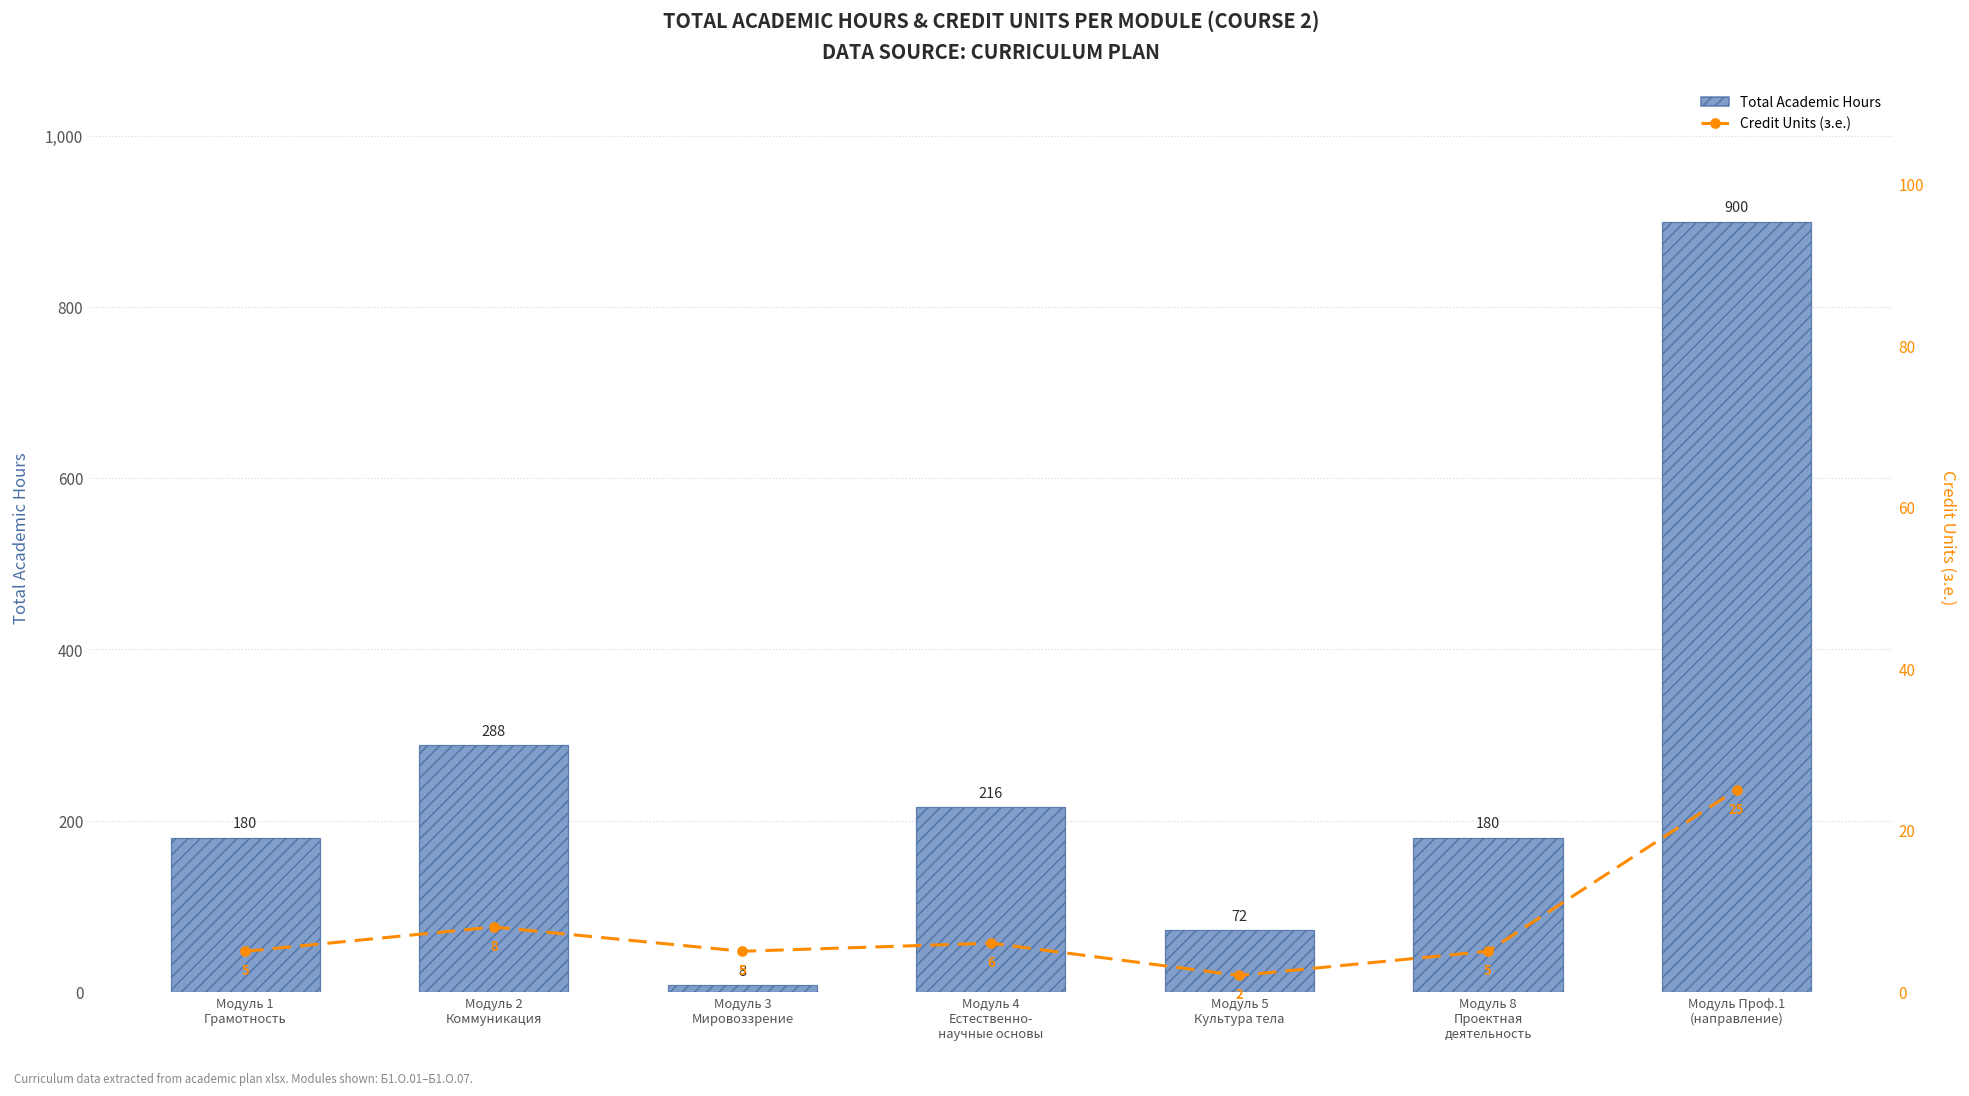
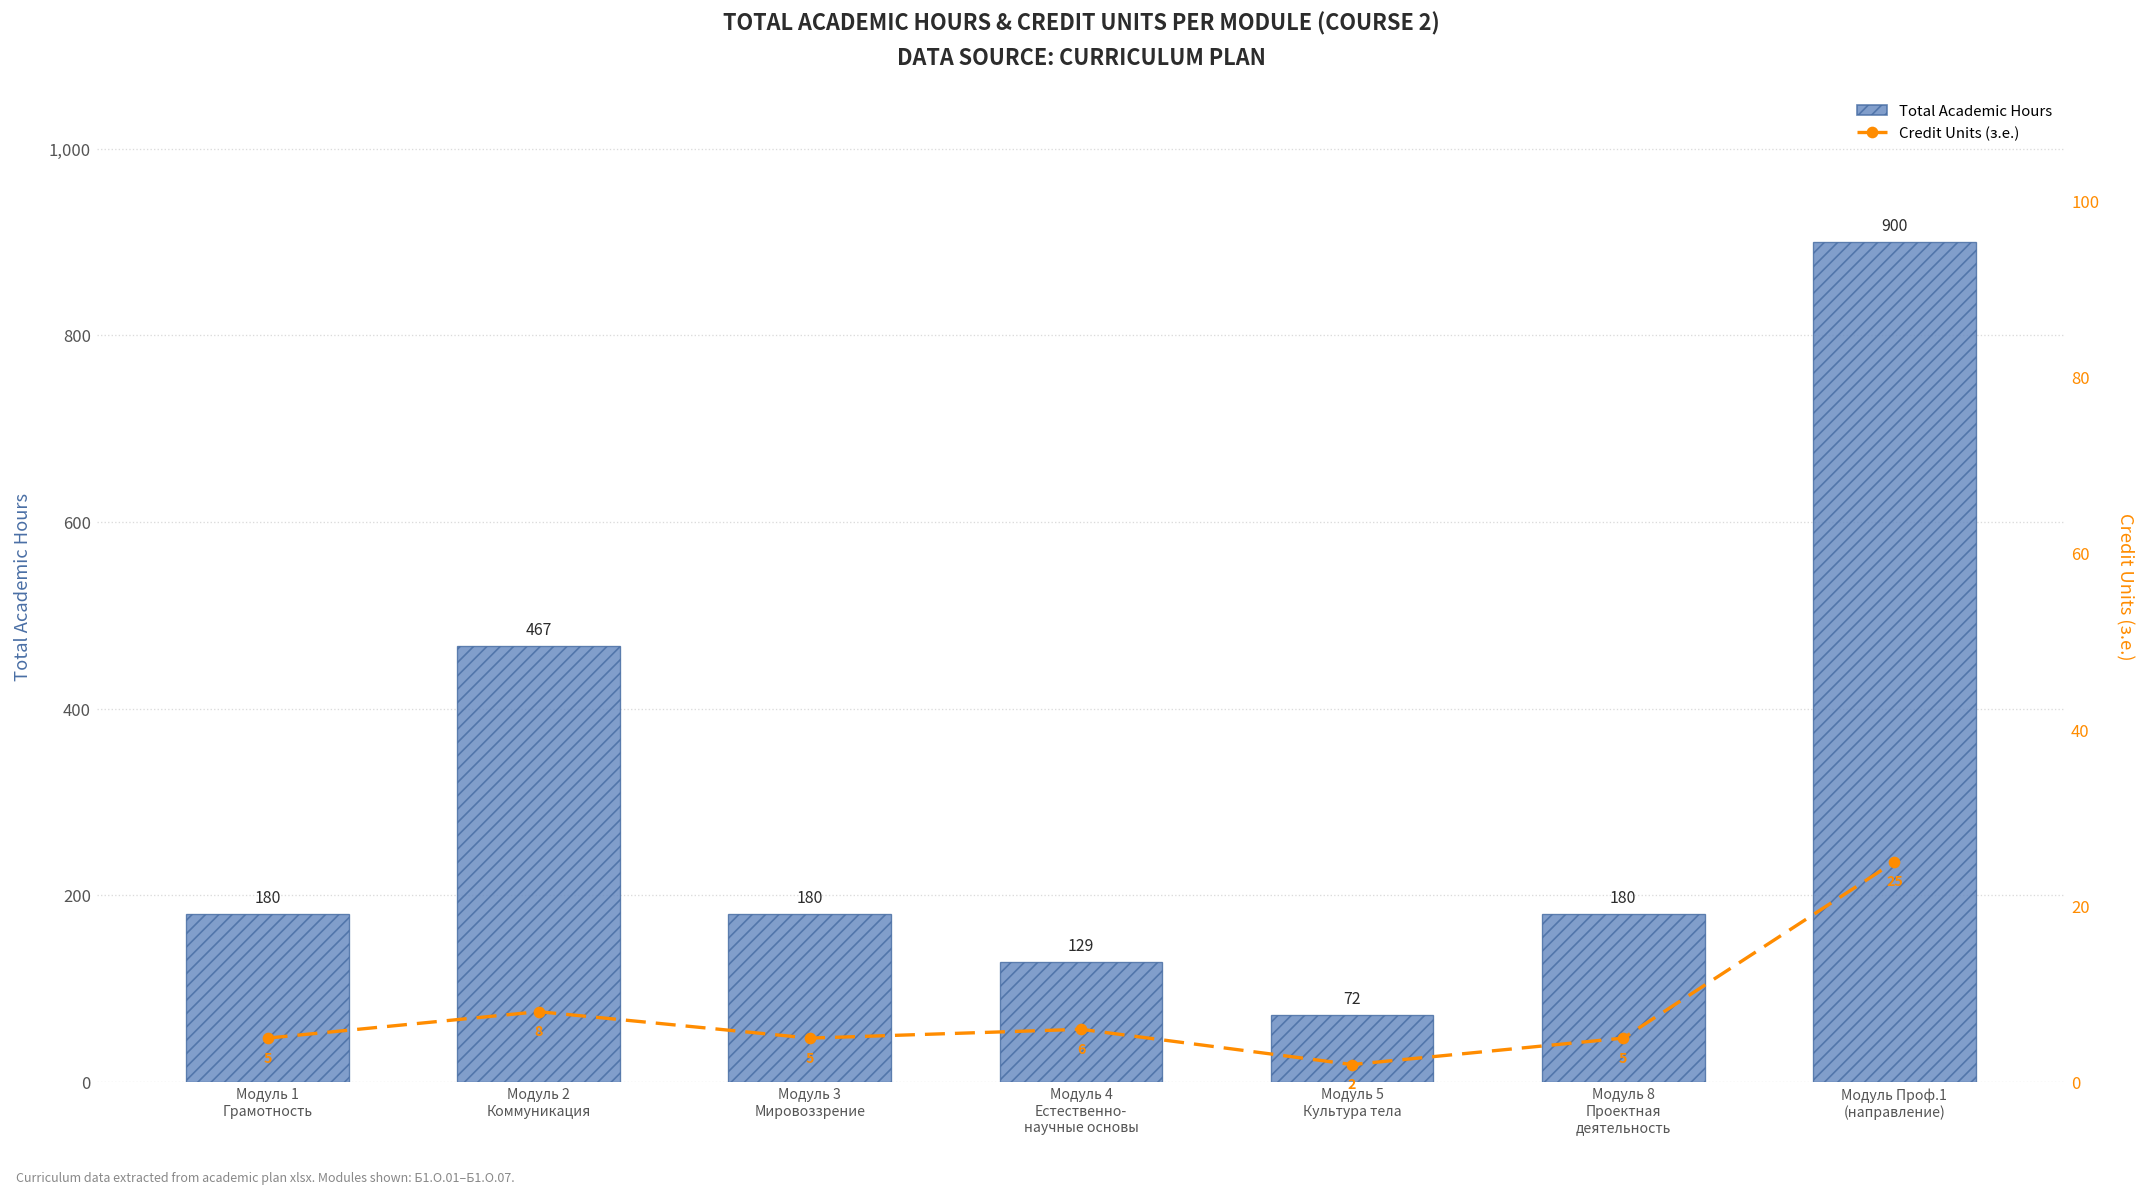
Total Academic Hours, Модуль 2 Коммуникация: 288 -> 467
Total Academic Hours, Модуль 3 Мировоззрение: 8 -> 180
Total Academic Hours, Модуль 4 Естественно- научные основы: 216 -> 129
